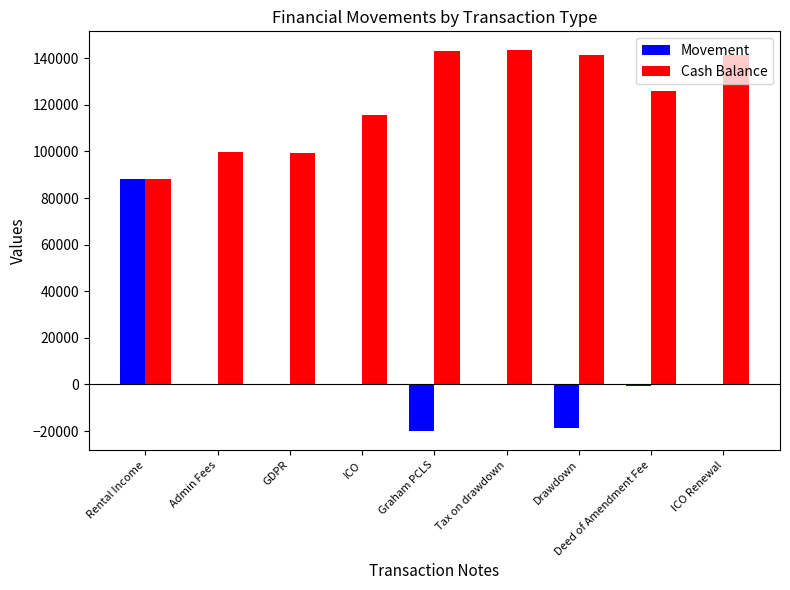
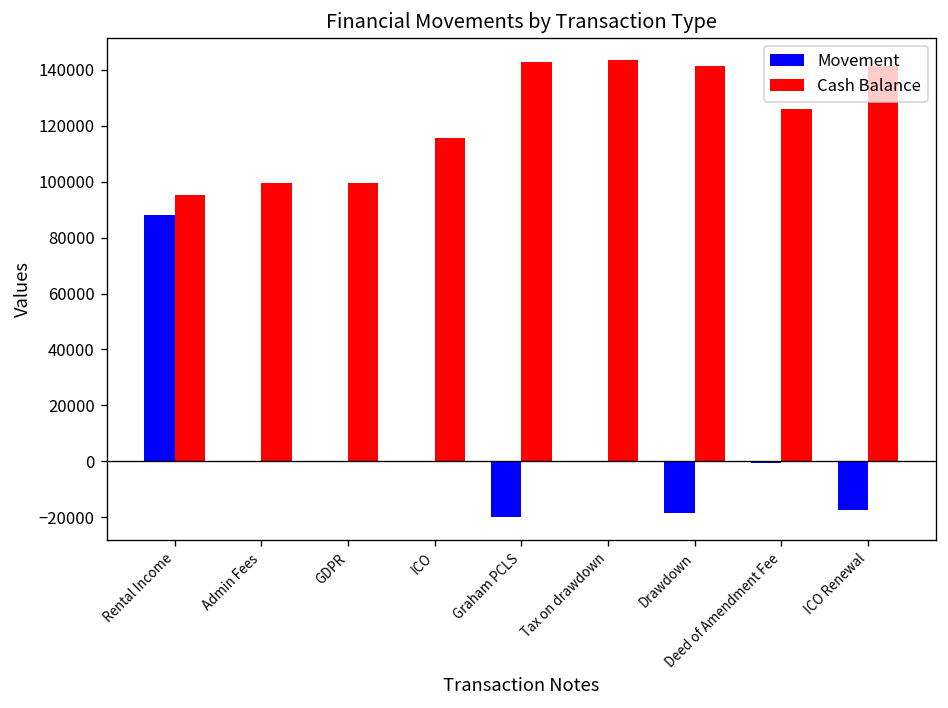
Cash Balance, Rental Income: 88000 -> 95000
Movement, ICO Renewal: 0 -> -17000
